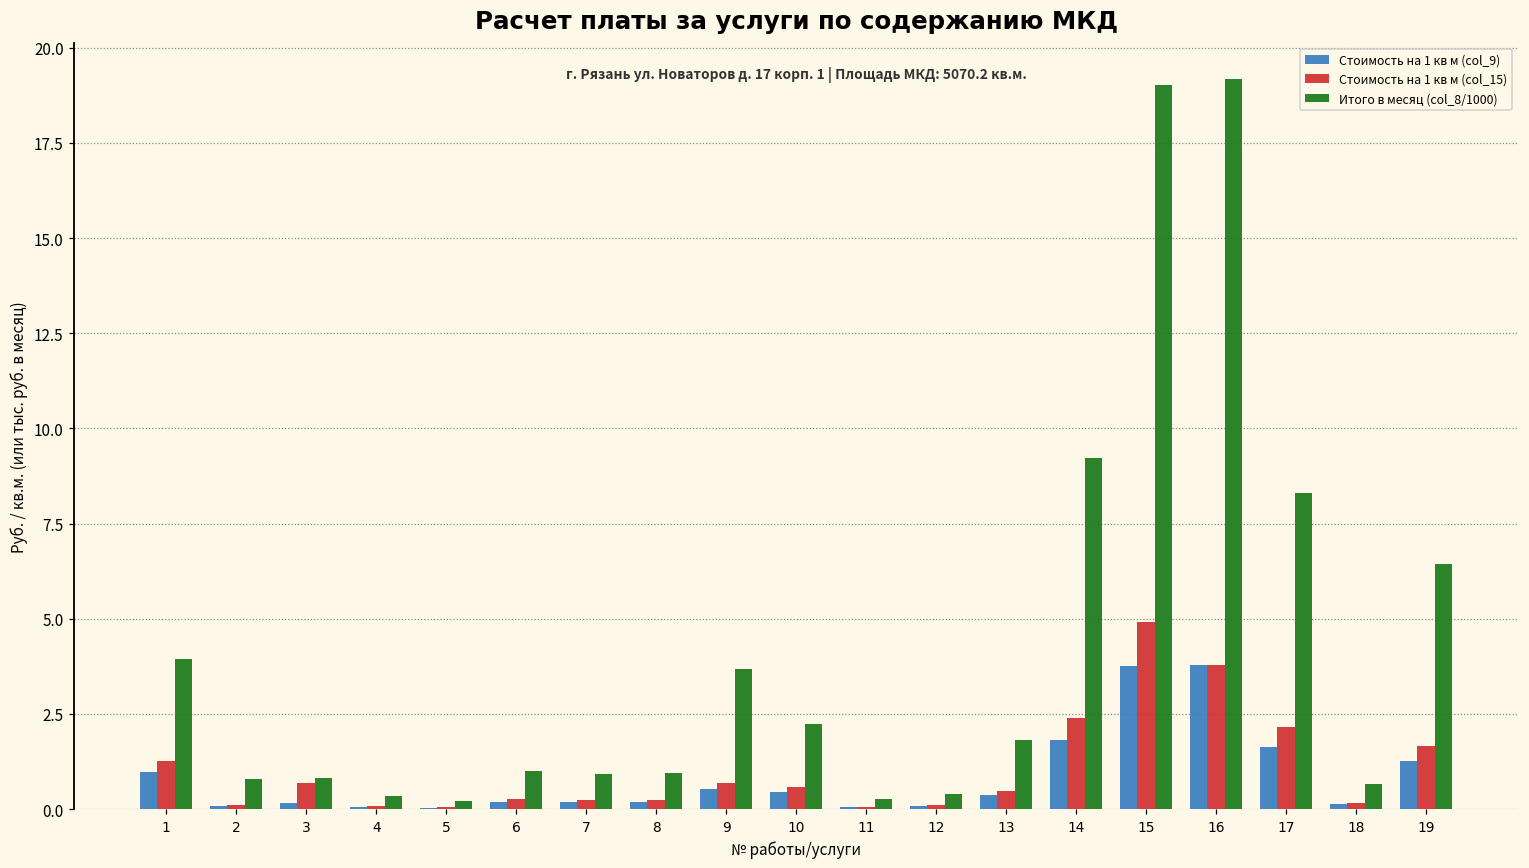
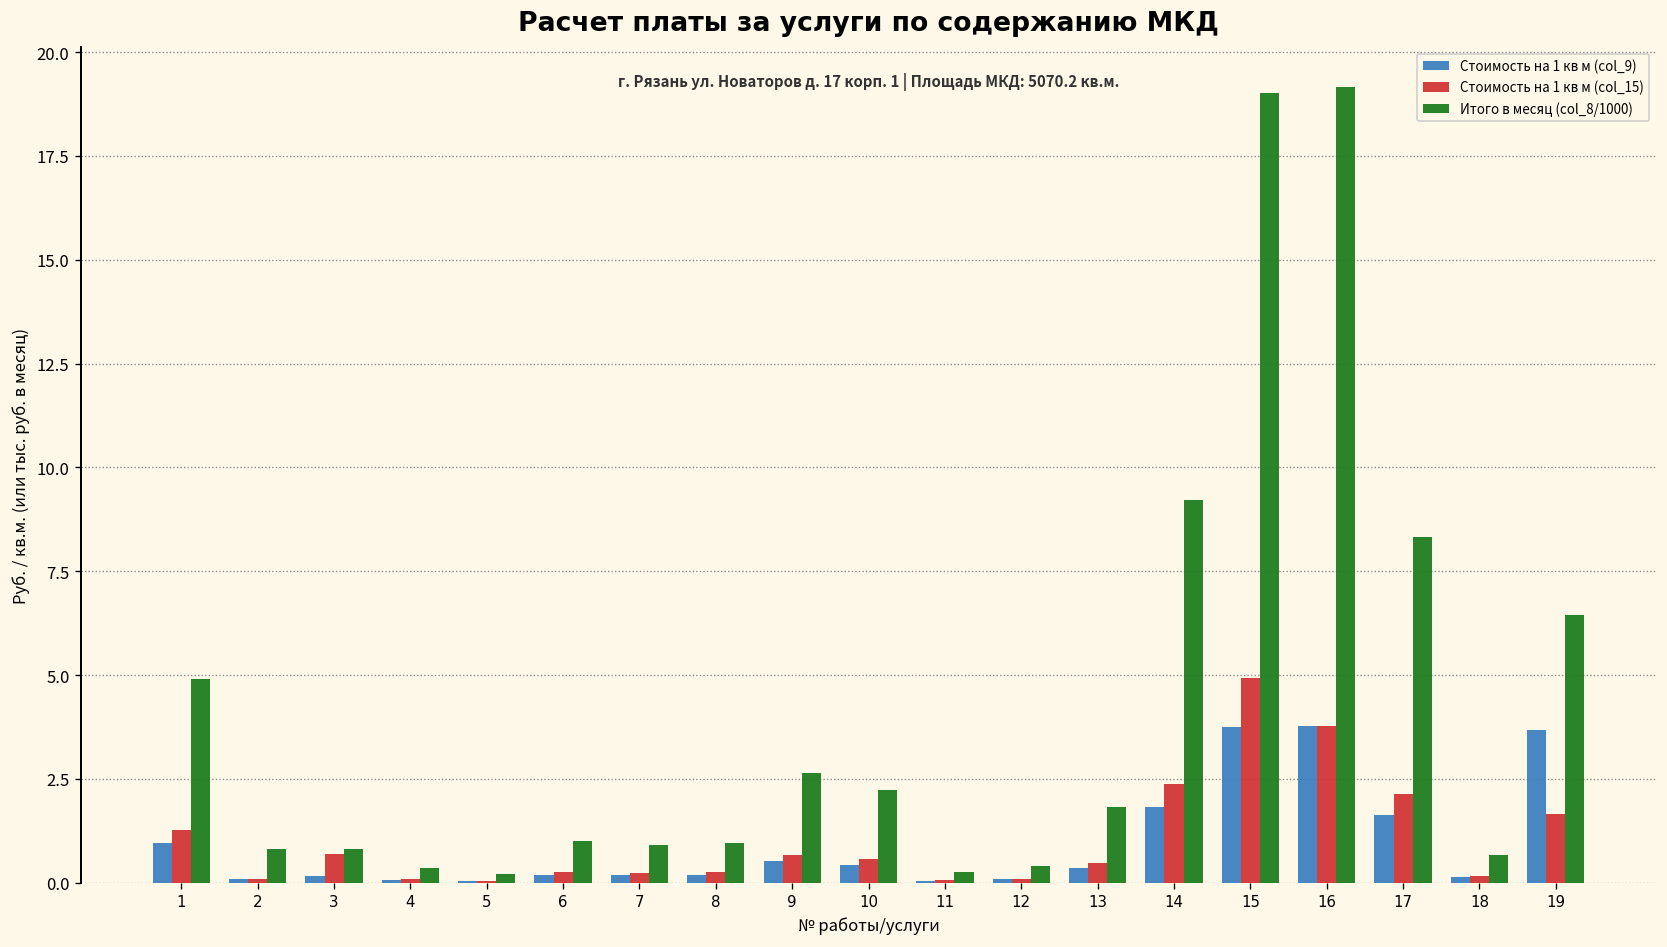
Итого в месяц (col_8/1000), 1: 3.9 -> 4.9
Итого в месяц (col_8/1000), 9: 3.7 -> 2.6
Стоимость на 1 кв м (col_9), 19: 1.3 -> 3.7
